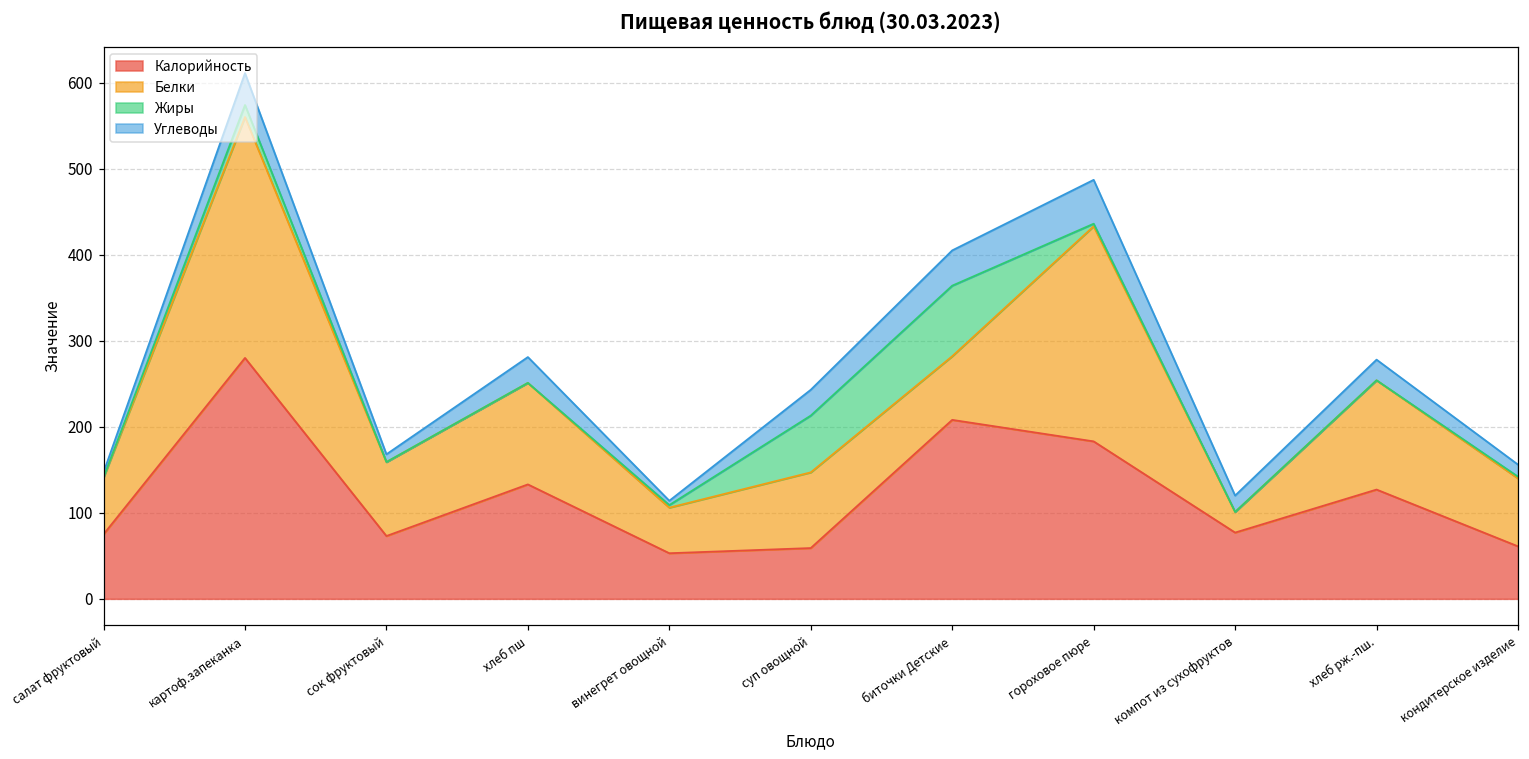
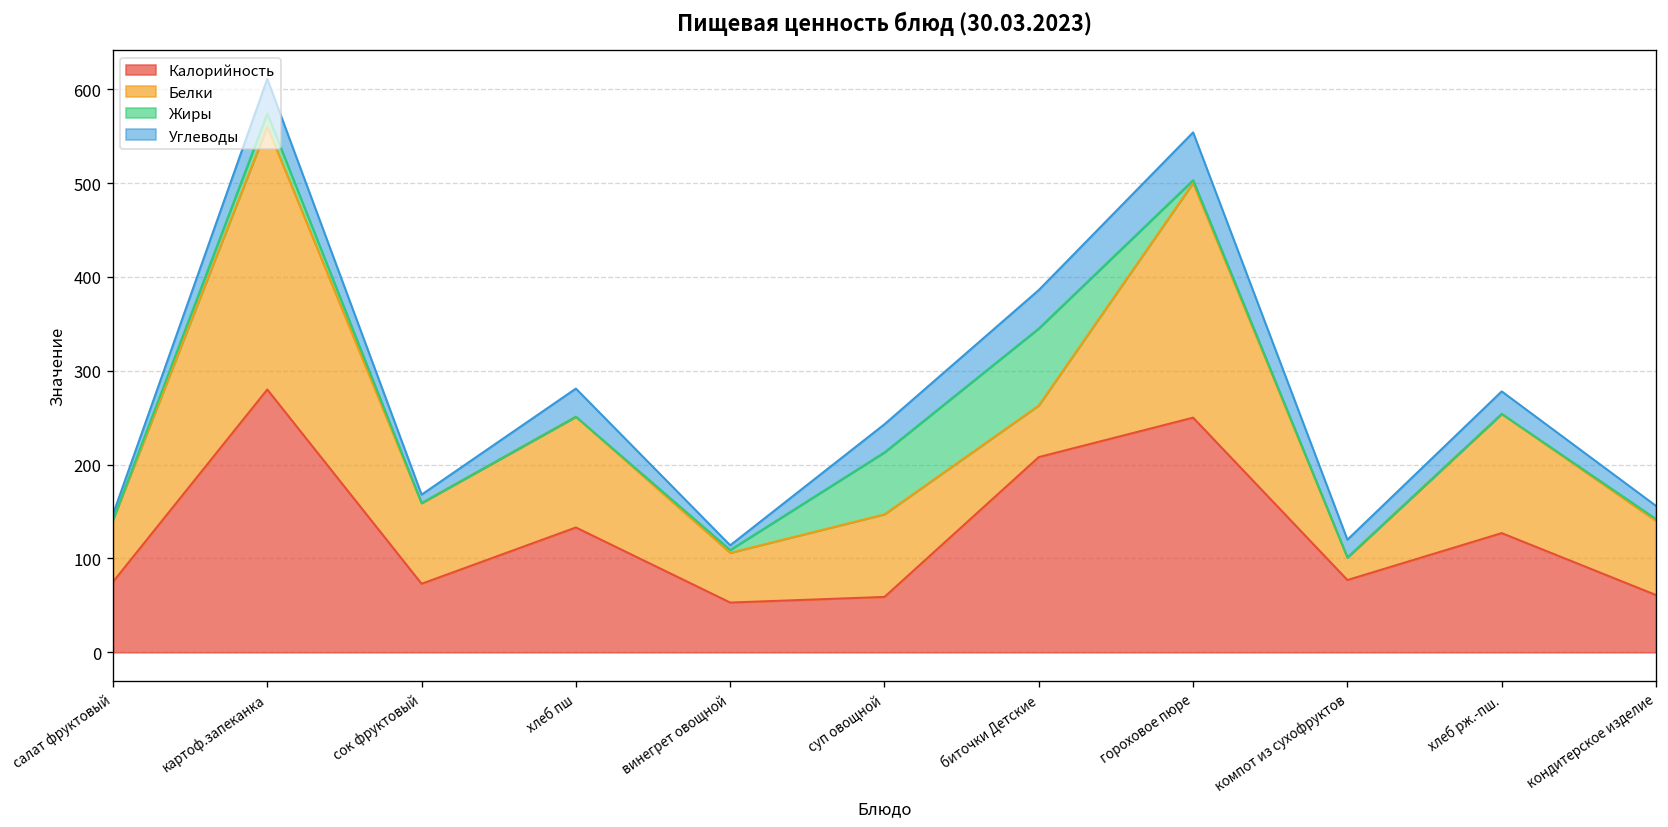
Белки, биточки Детские: 70 -> 60
Калорийность, гороховое пюре: 180 -> 250
